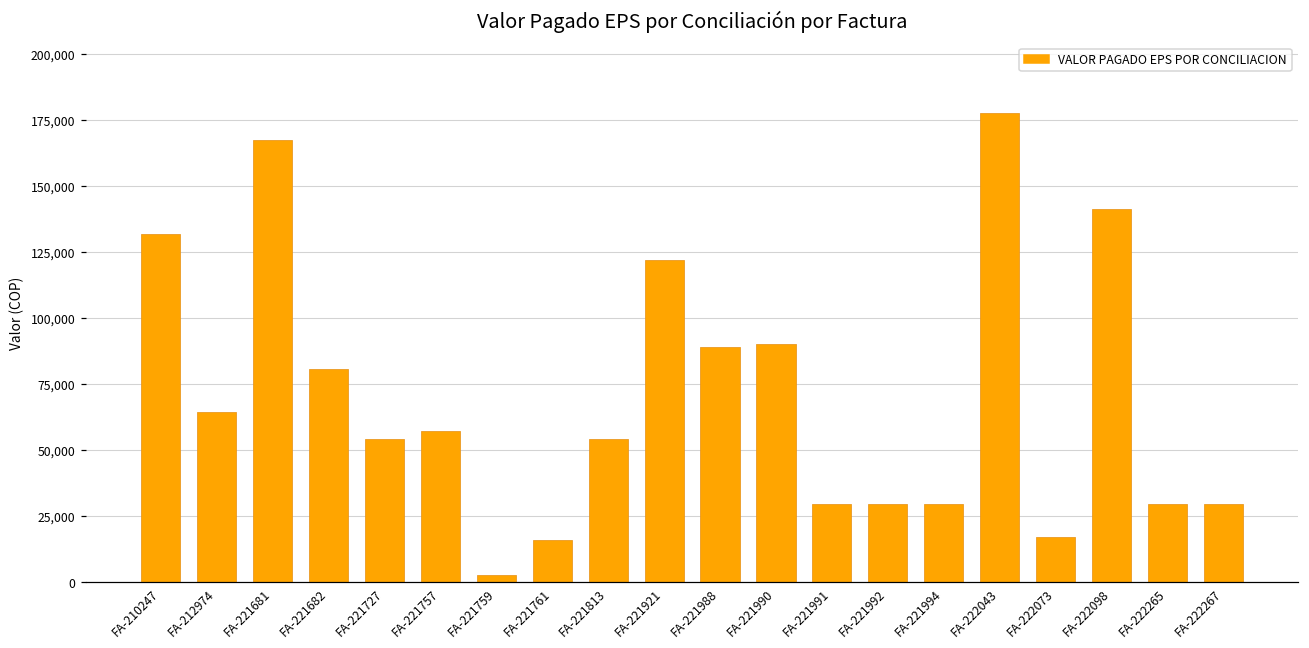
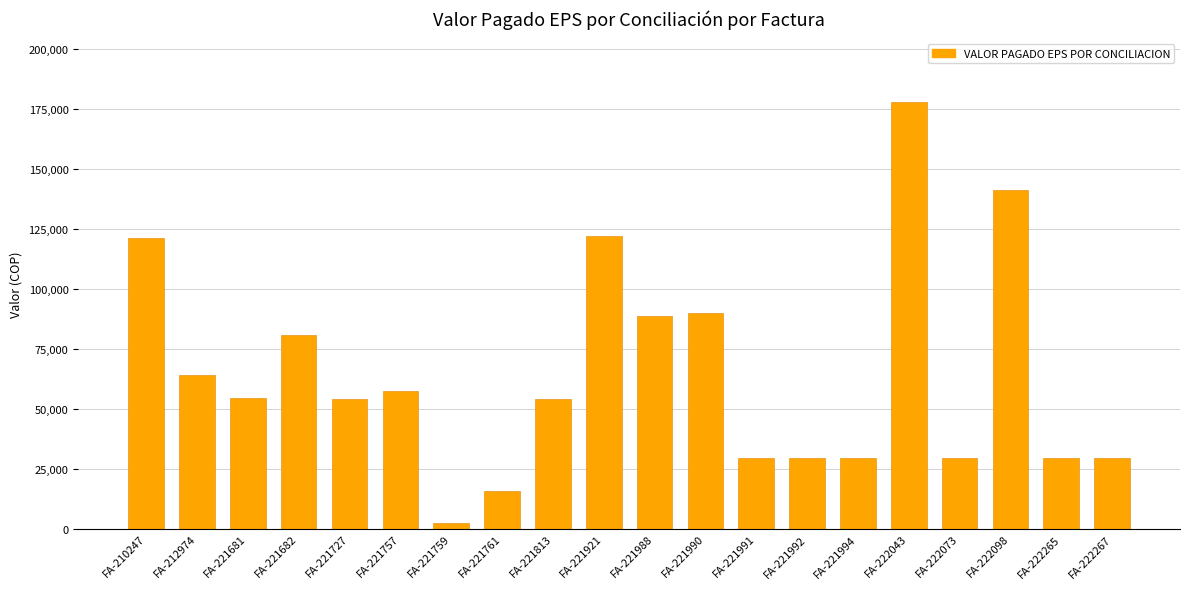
FA-210247: 132,000 -> 121,000
FA-221681: 167,000 -> 55,000
FA-222073: 17,000 -> 30,000
